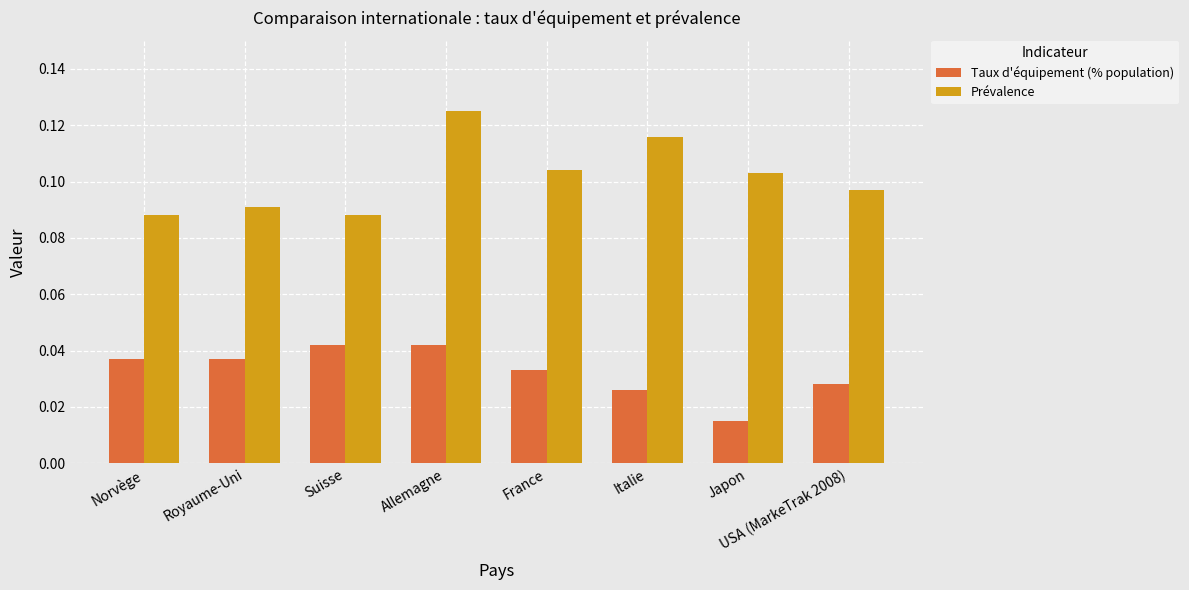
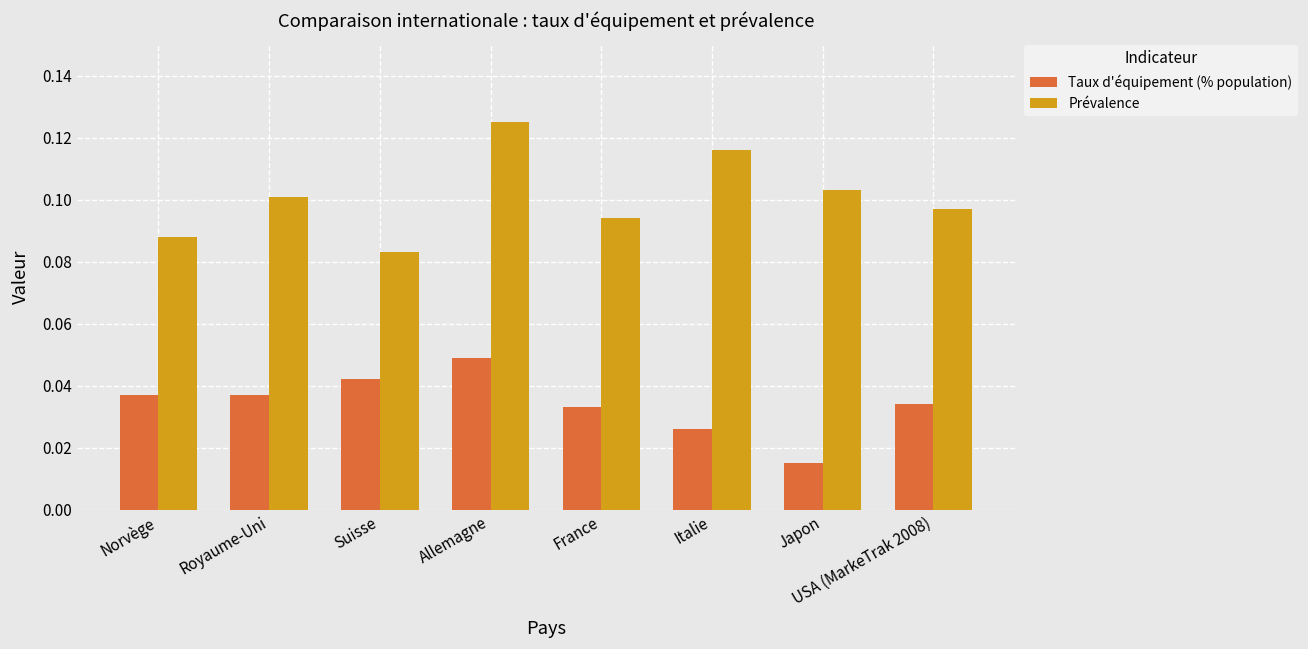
Prévalence, Royaume-Uni: 0.091 -> 0.101
Prévalence, Suisse: 0.088 -> 0.083
Taux d'équipement (% population), Allemagne: 0.042 -> 0.049
Prévalence, France: 0.104 -> 0.094
Taux d'équipement (% population), USA (MarkeTrak 2008): 0.028 -> 0.034
